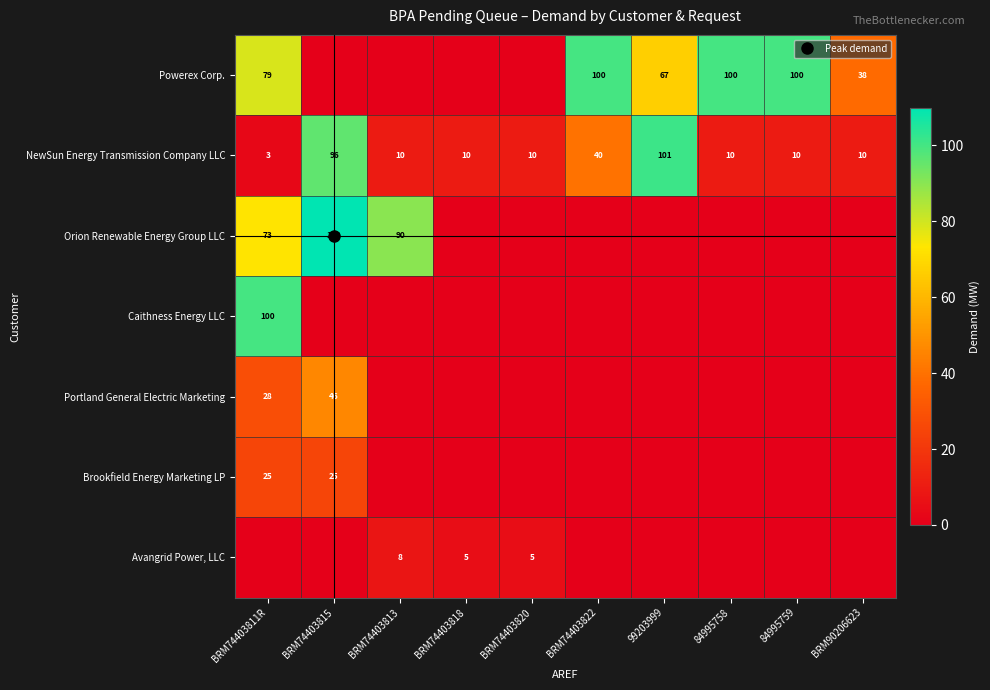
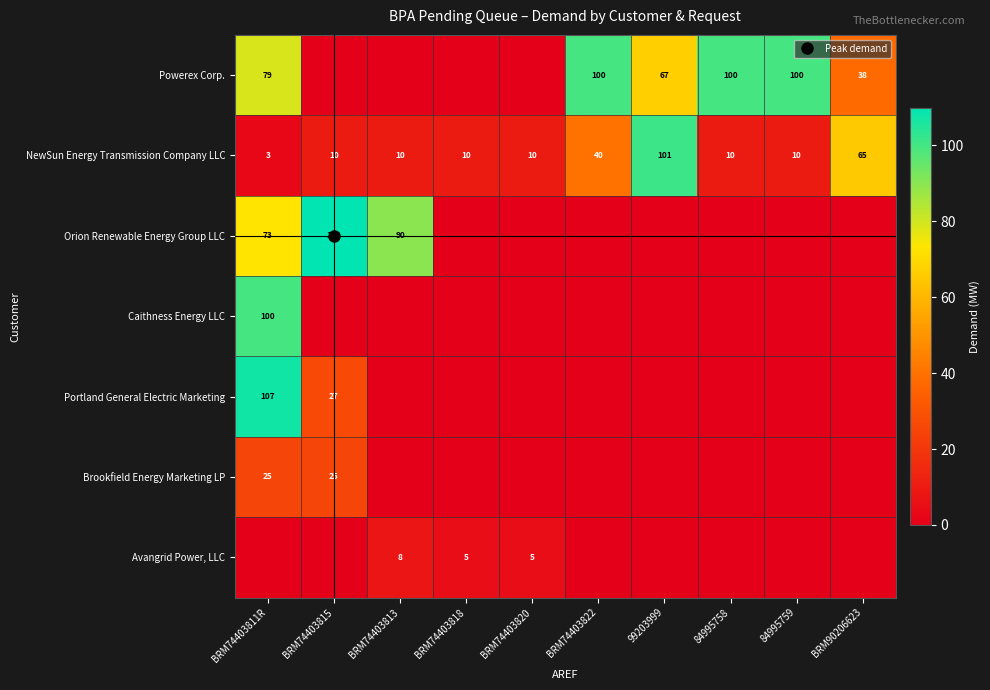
NewSun Energy Transmission Company LLC, BRM74403815: 96 -> 10
NewSun Energy Transmission Company LLC, BRM90206623: 10 -> 65
Portland General Electric Marketing, BRM74403811R: 28 -> 107
Portland General Electric Marketing, BRM74403815: 46 -> 27
